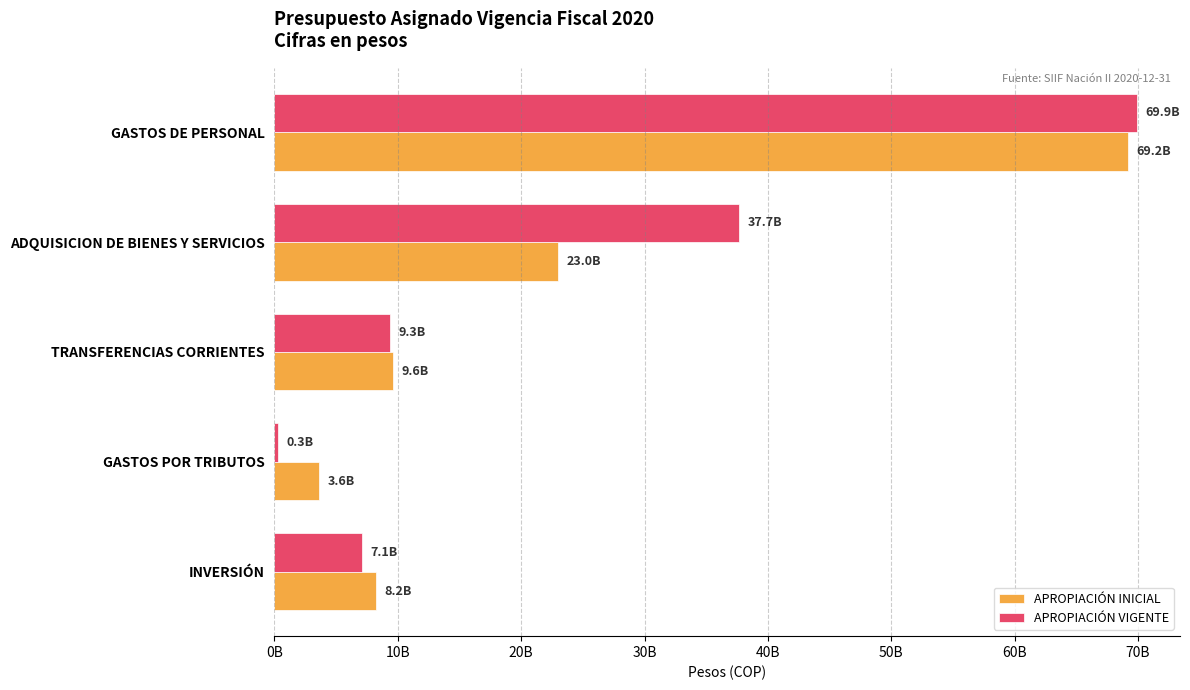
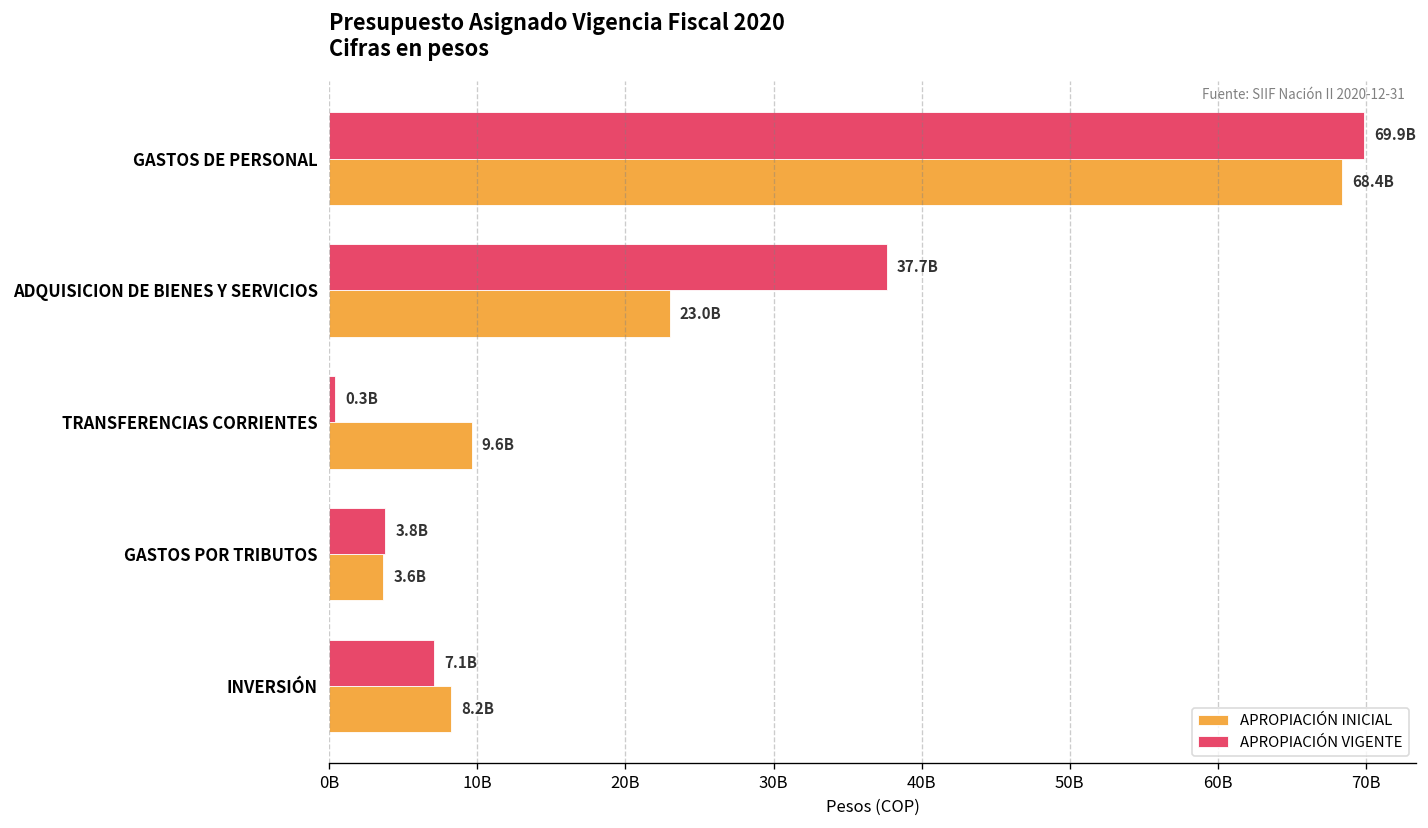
APROPIACIÓN INICIAL, GASTOS DE PERSONAL: 69.2B -> 68.4B
APROPIACIÓN VIGENTE, TRANSFERENCIAS CORRIENTES: 9.3B -> 0.3B
APROPIACIÓN VIGENTE, GASTOS POR TRIBUTOS: 0.3B -> 3.8B
